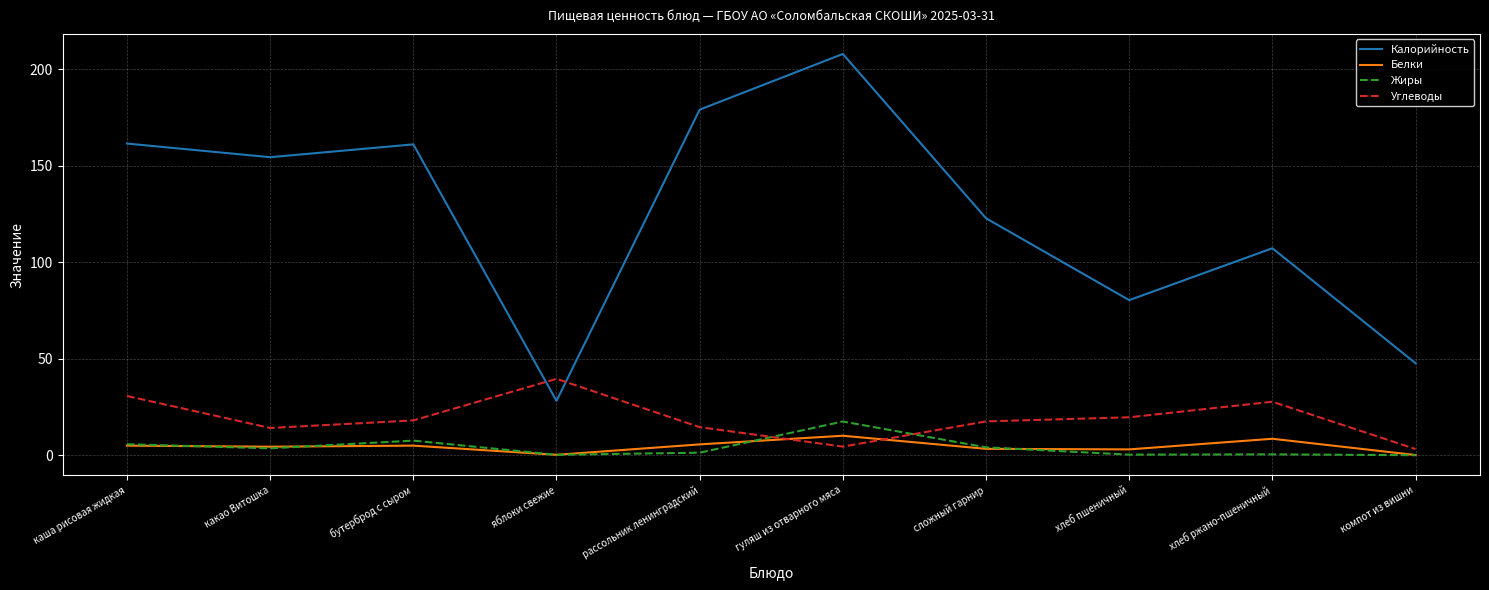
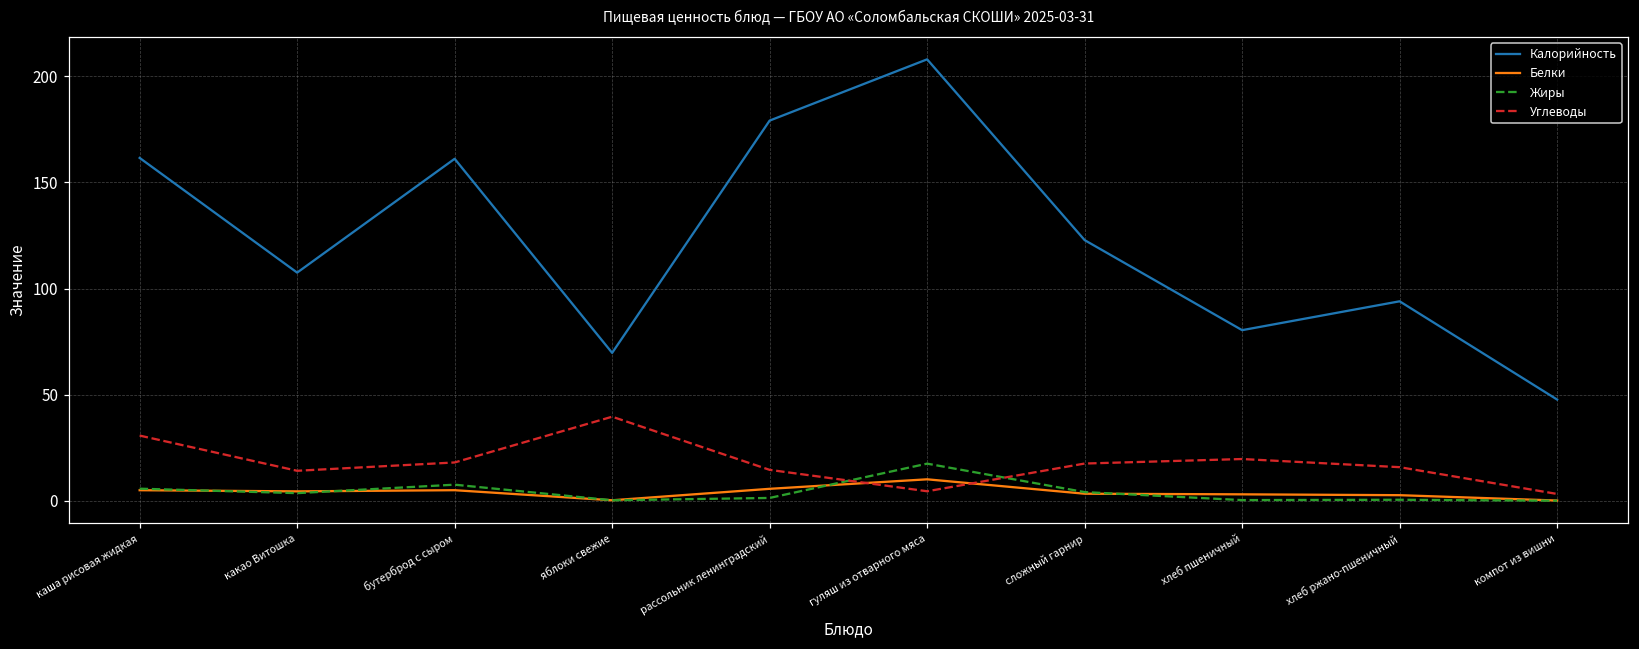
Калорийность, какао Витошка: 154 -> 108
Калорийность, яблоки свежие: 28 -> 70
Калорийность, хлеб ржано-пшеничный: 107 -> 94
Белки, хлеб ржано-пшеничный: 9 -> 3
Углеводы, хлеб ржано-пшеничный: 28 -> 16
